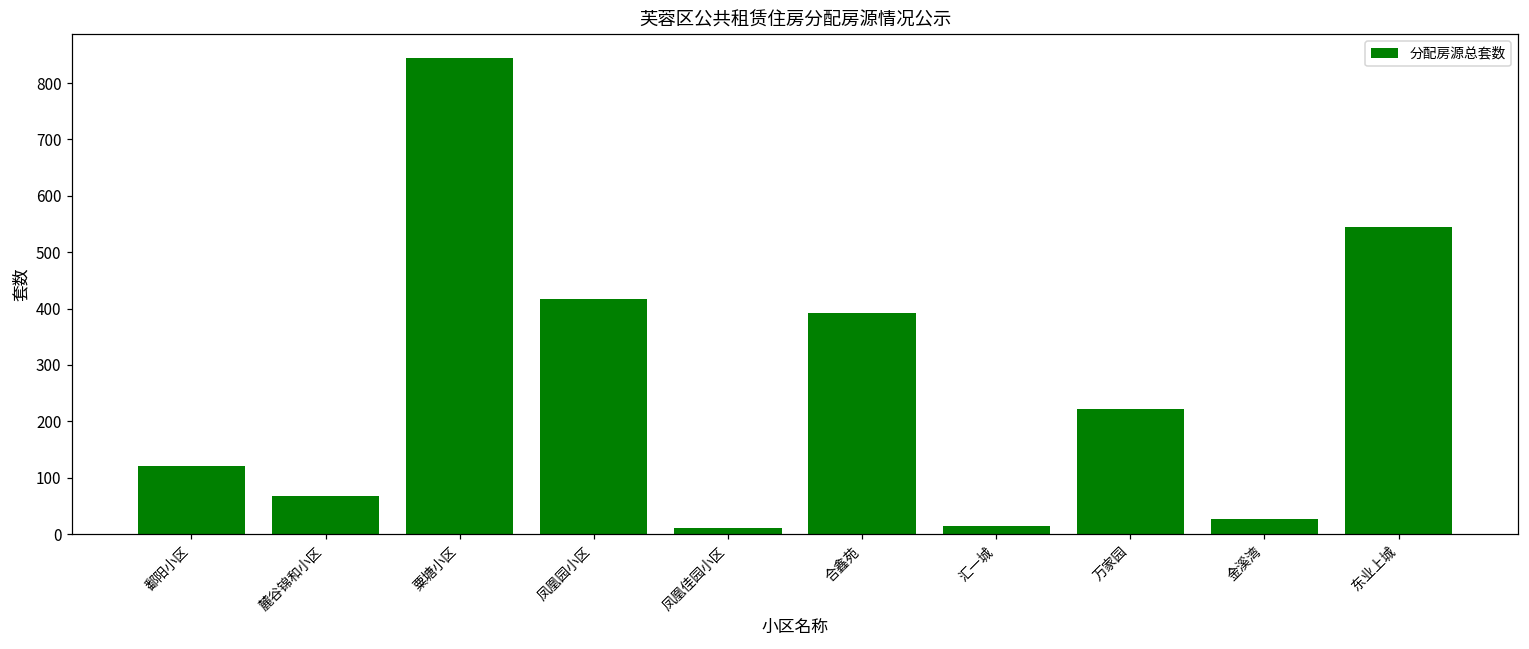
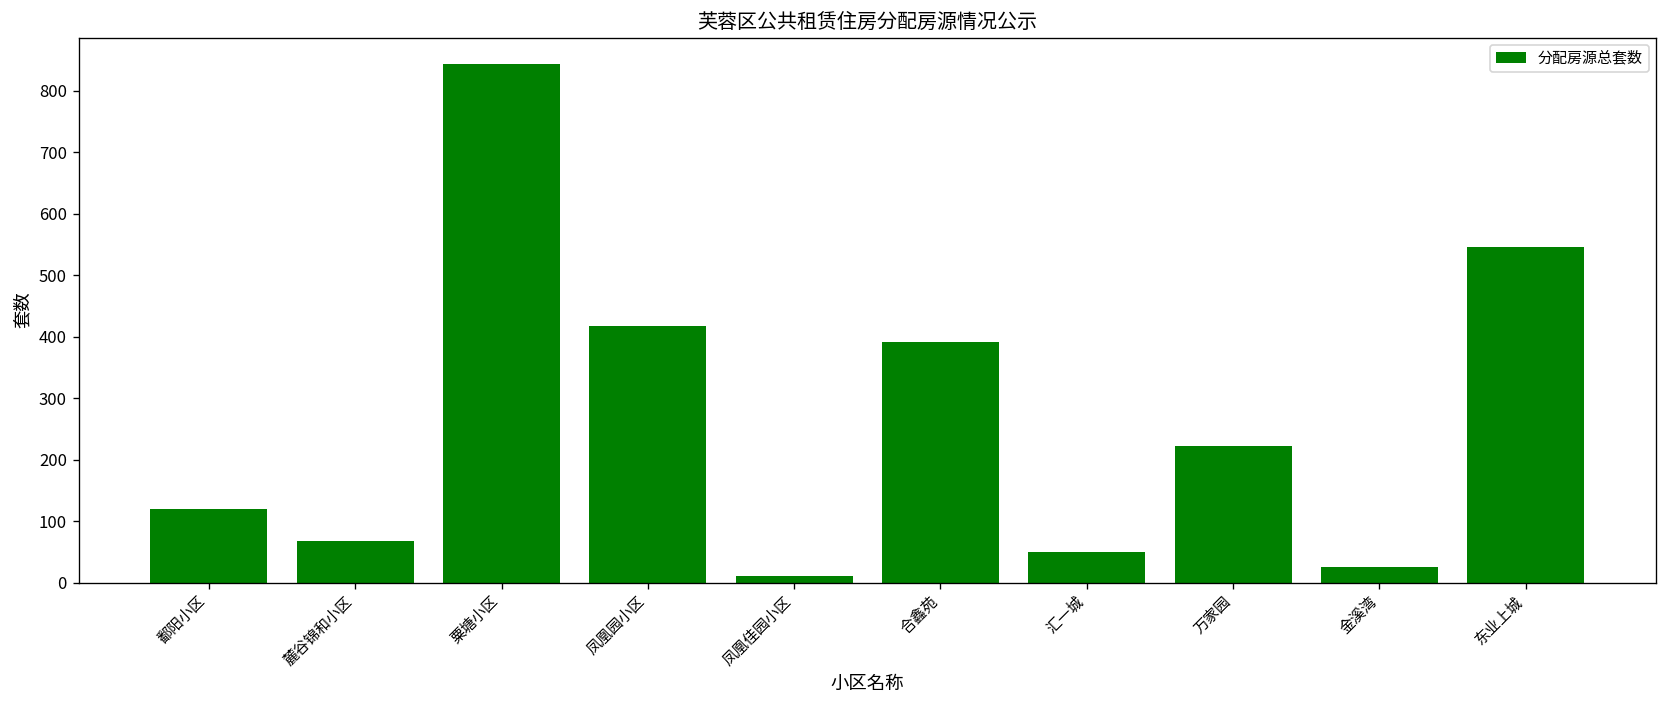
汇一城: 10 -> 50
